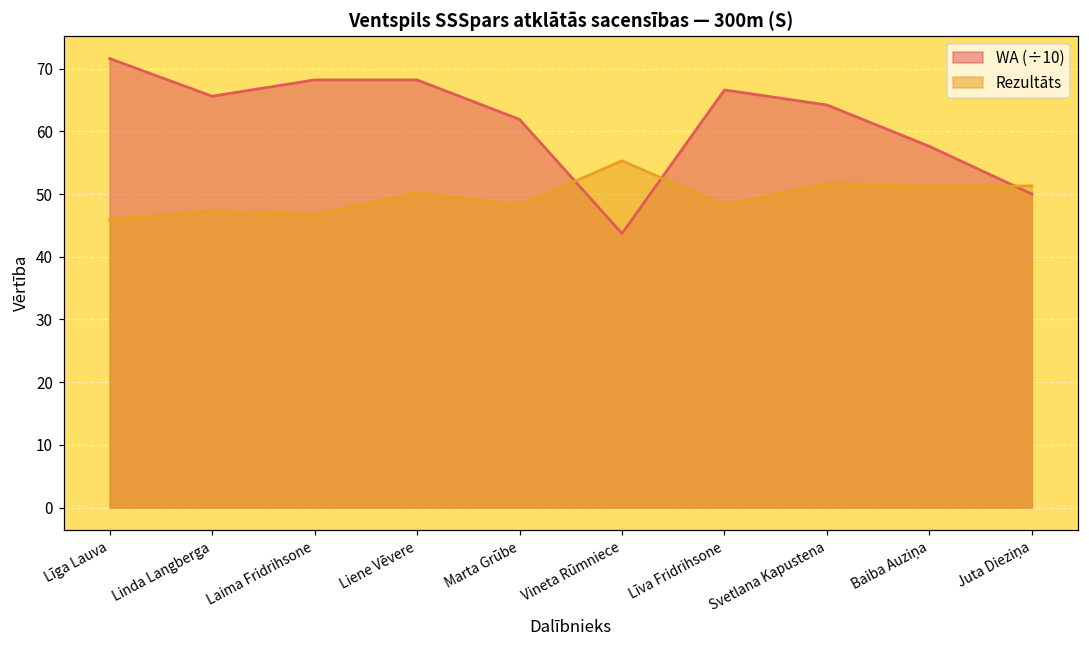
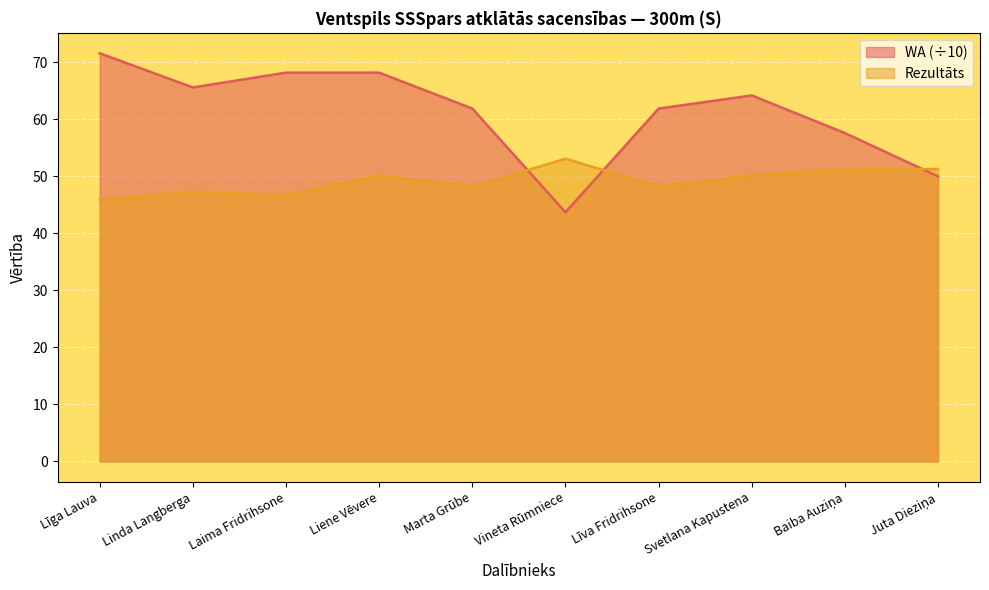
Rezultāts, Vineta Rūmniece: 55 -> 53
WA (÷10), Līva Fridrihsone: 67 -> 62
Rezultāts, Svetlana Kapustena: 52 -> 50
